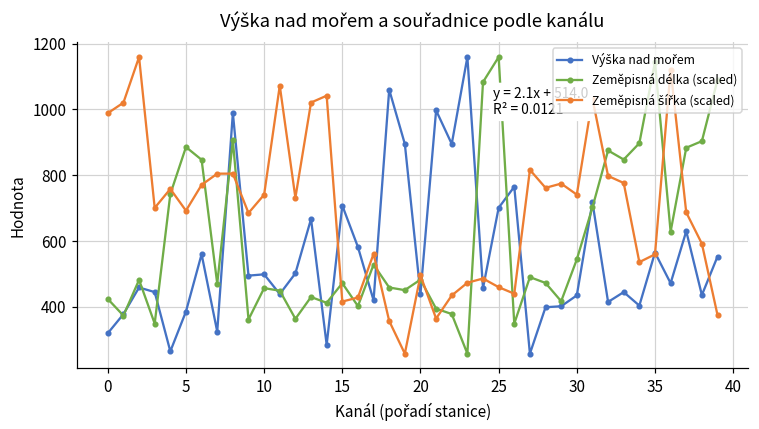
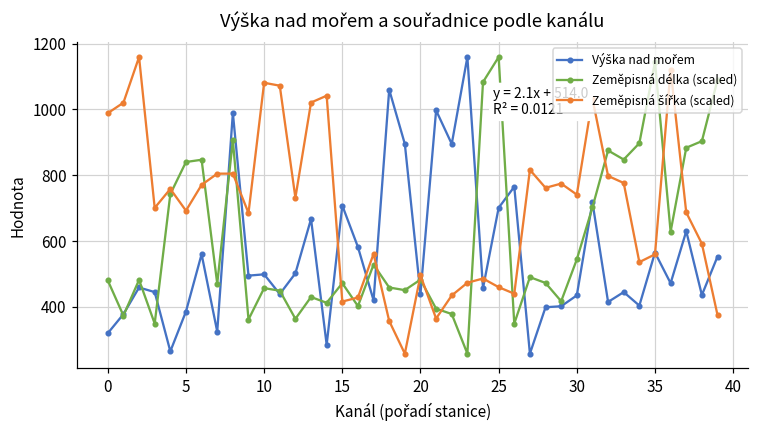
Zeměpisná délka (scaled), 0: 420 -> 480
Zeměpisná délka (scaled), 5: 890 -> 840
Zeměpisná šířka (scaled), 10: 740 -> 1080
